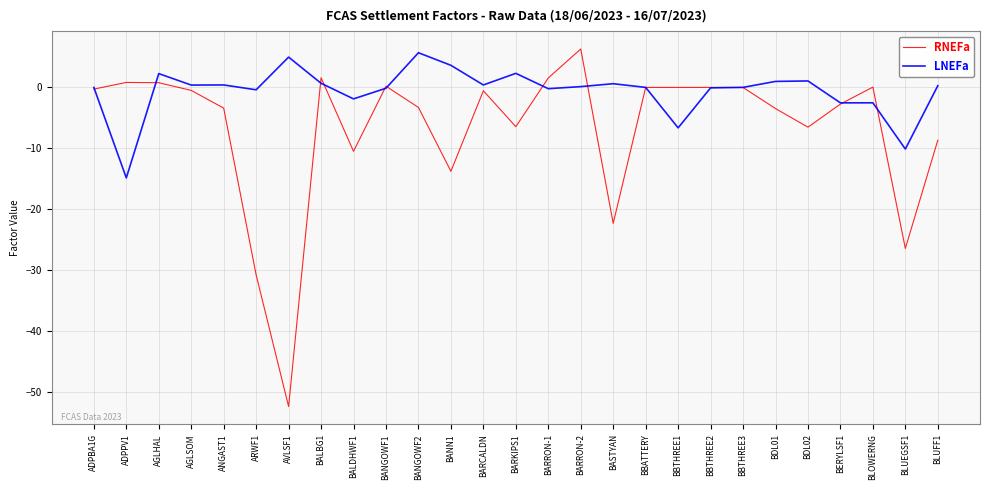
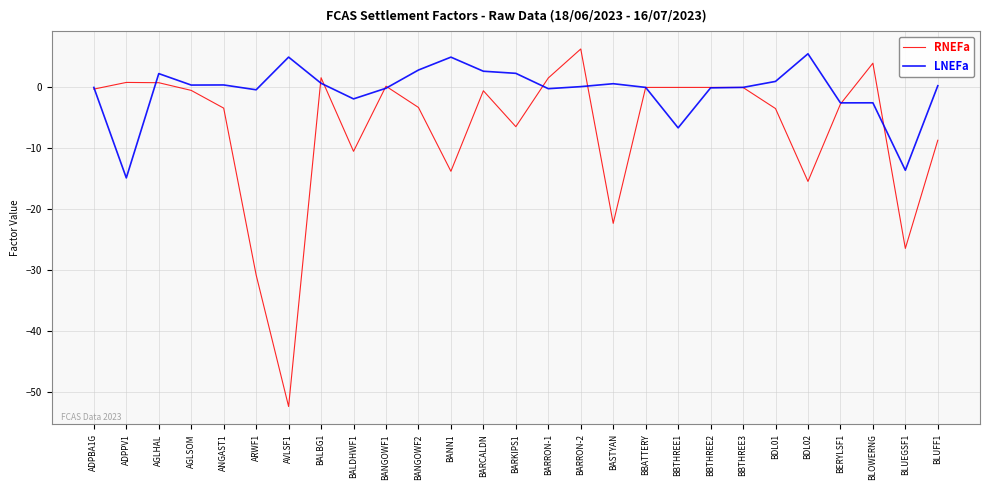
LNEFa, BANGOWF2: 6 -> 3
LNEFa, BANN1: 4 -> 5
LNEFa, BARCALDN: 0 -> 3
RNEFa, BDL02: -7 -> -15
LNEFa, BDL02: 1 -> 6
RNEFa, BLOWERNG: 0 -> 4
LNEFa, BLUEGSF1: -10 -> -14
